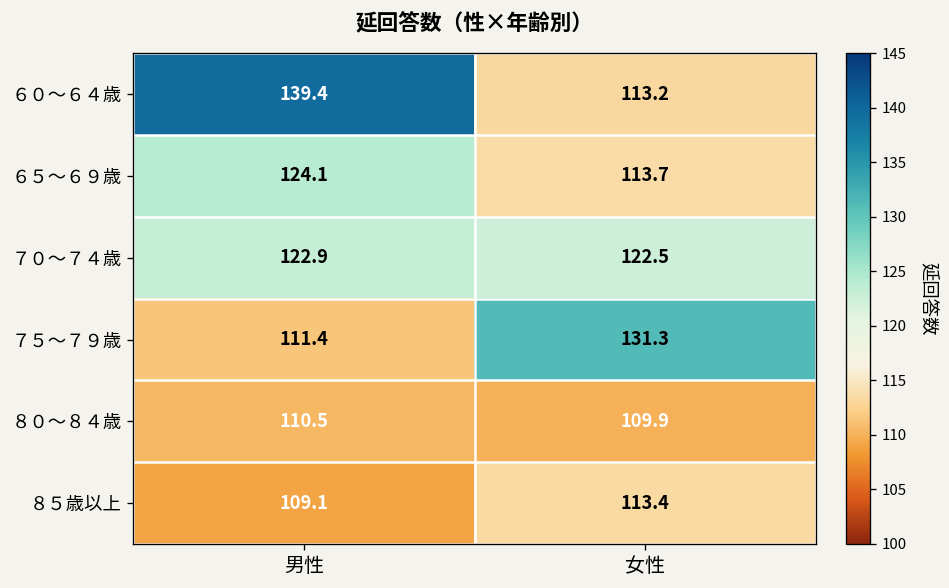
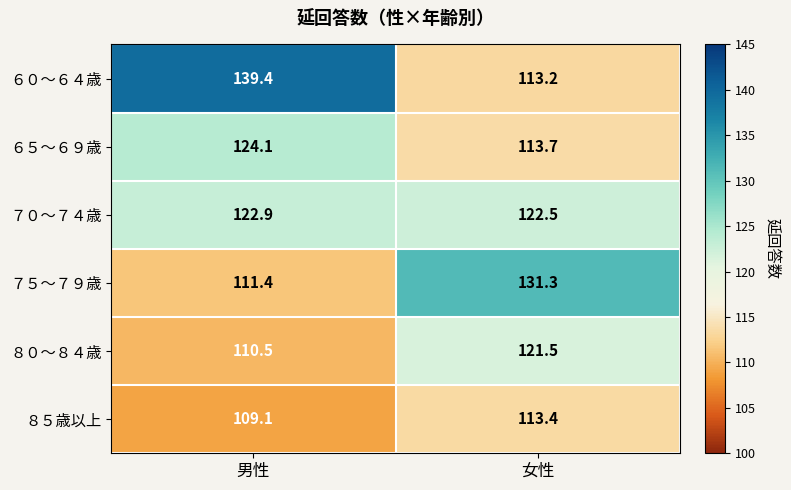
８０～８４歳, 女性: 109.9 -> 121.5
